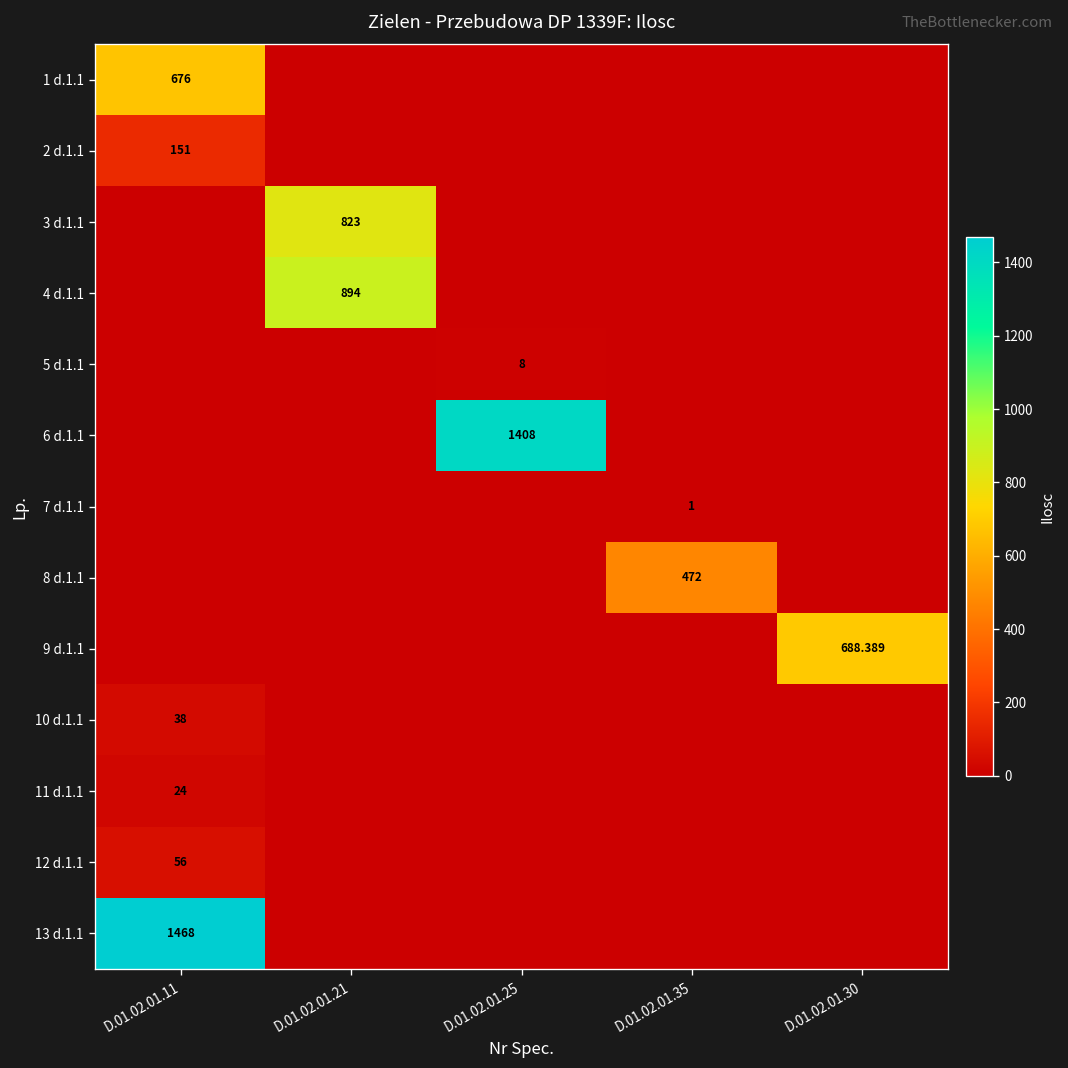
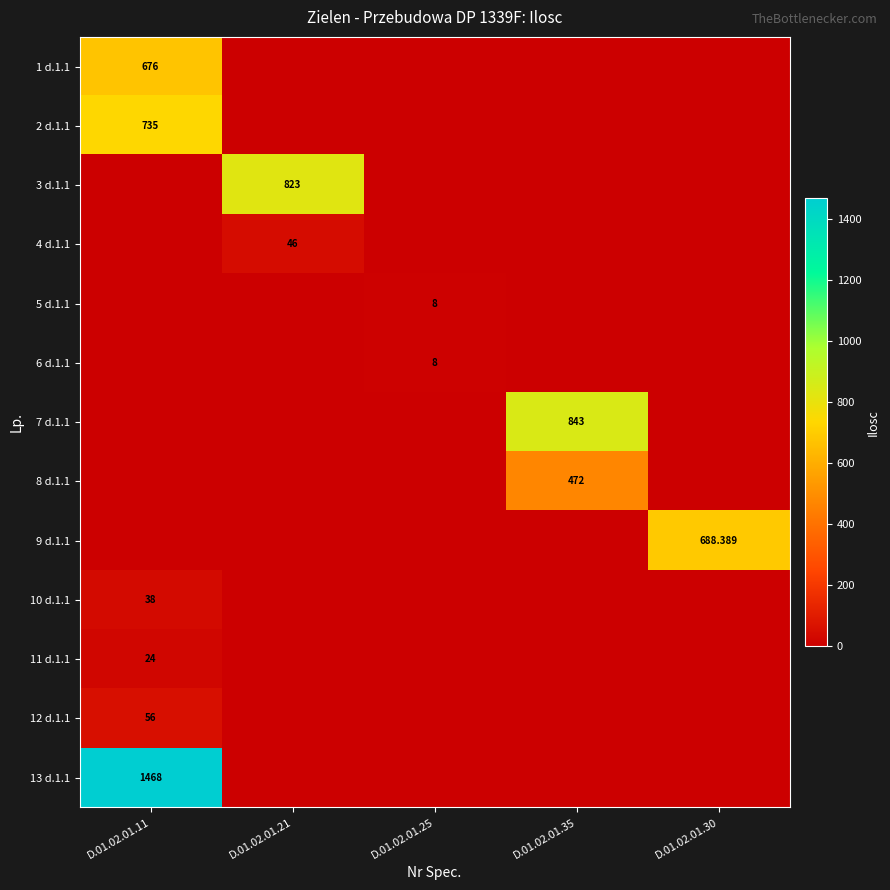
2 d.1.1, D.01.02.01.11: 151 -> 735
4 d.1.1, D.01.02.01.21: 894 -> 46
6 d.1.1, D.01.02.01.25: 1408 -> 8
7 d.1.1, D.01.02.01.35: 1 -> 843
